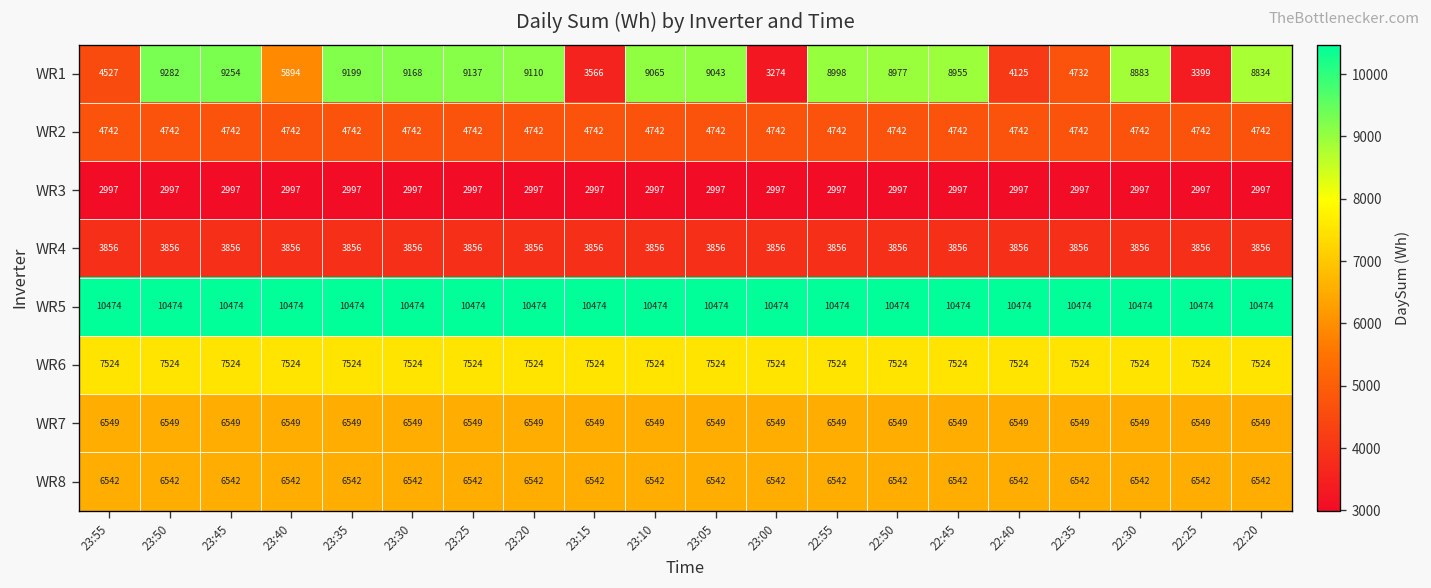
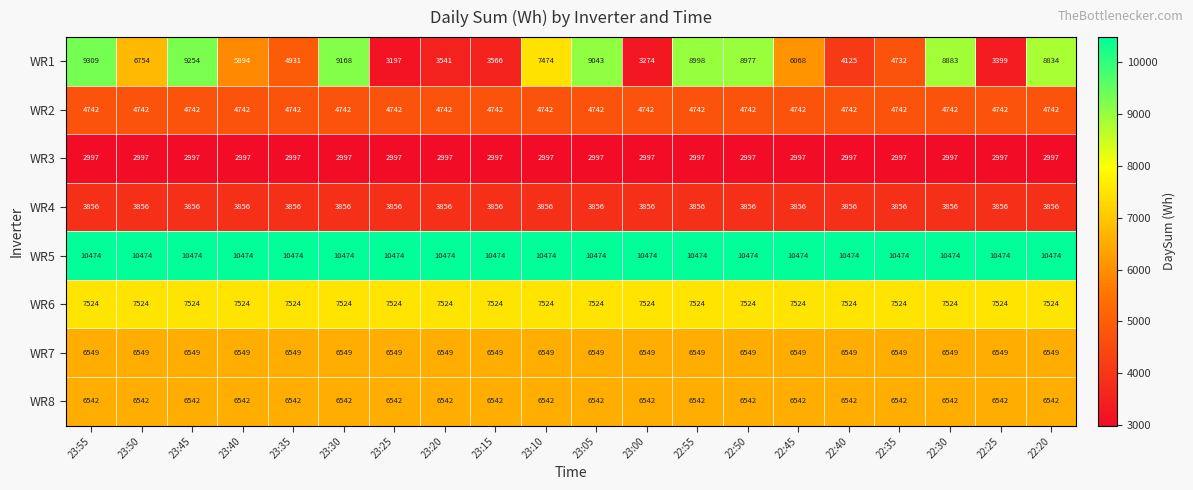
WR1, 23:55: 4527 -> 9309
WR1, 23:50: 9282 -> 6754
WR1, 23:35: 9199 -> 4931
WR1, 23:25: 9137 -> 3197
WR1, 23:20: 9110 -> 3541
WR1, 23:10: 9065 -> 7474
WR1, 22:45: 8955 -> 6068
